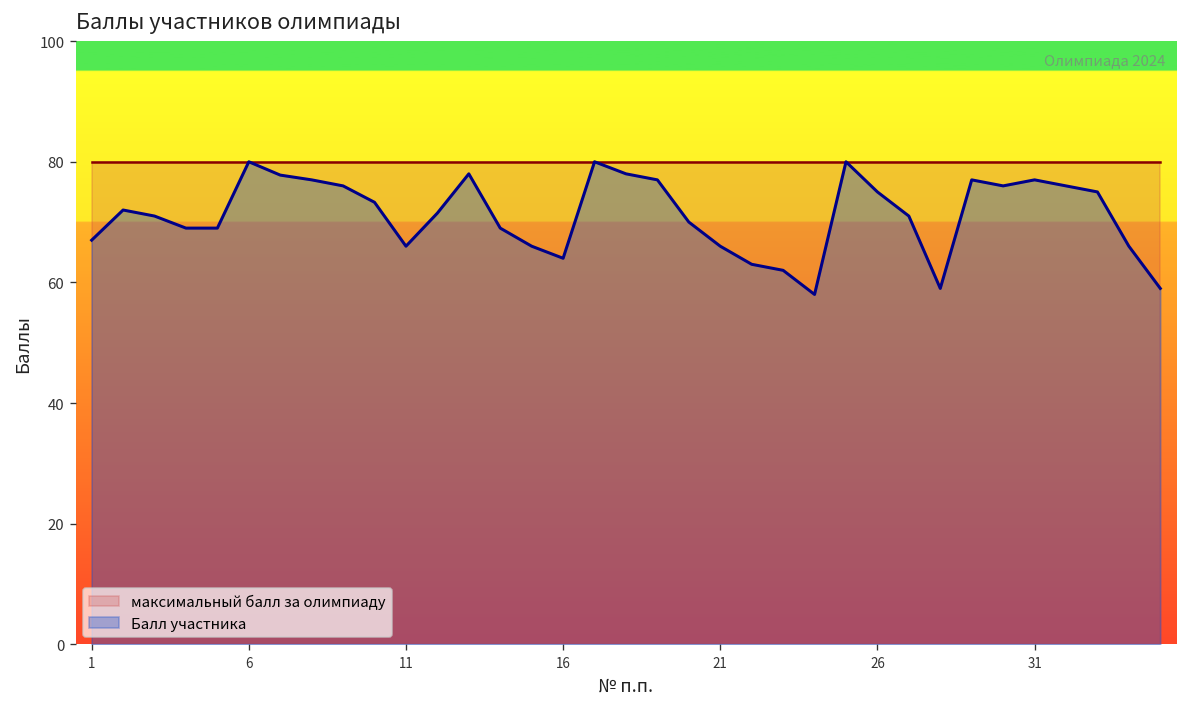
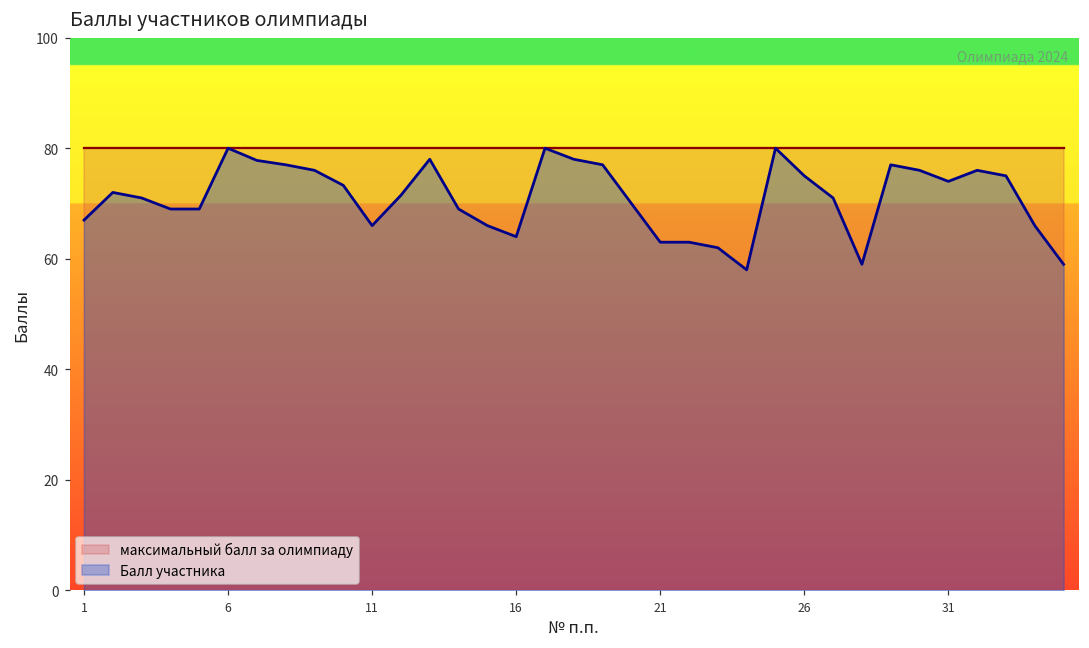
Балл участника, 21: 66 -> 63
Балл участника, 31: 77 -> 74
